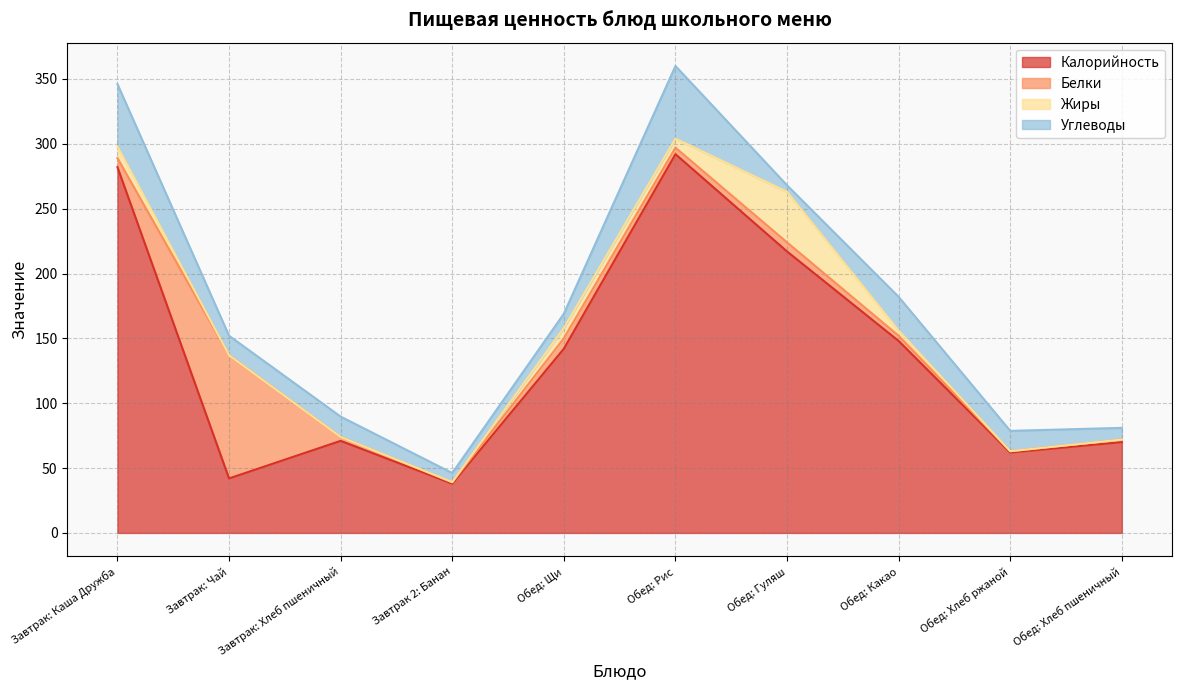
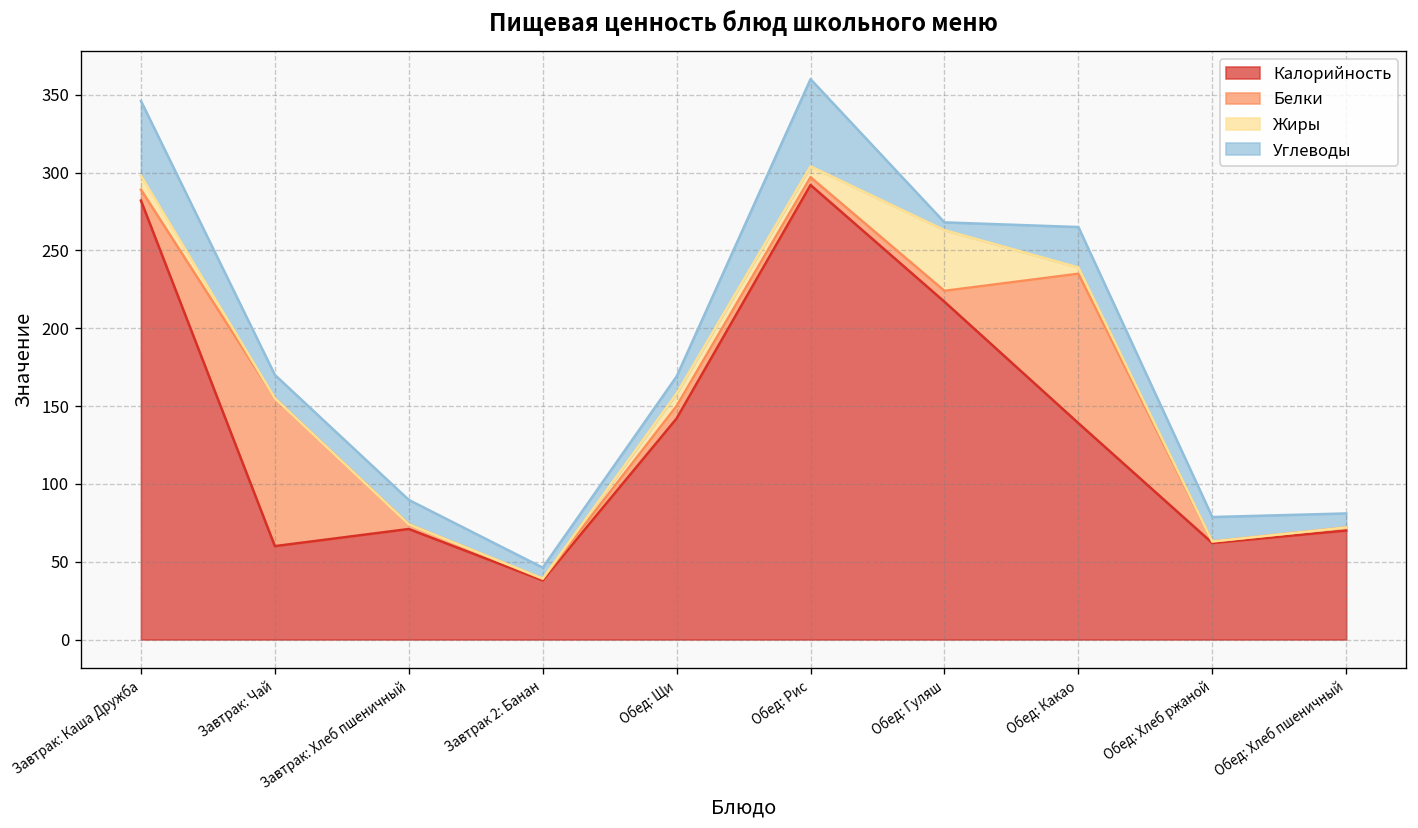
Калорийность, Завтрак: Чай: 42 -> 60
Калорийность, Обед: Какао: 148 -> 139
Белки, Обед: Какао: 4 -> 96
